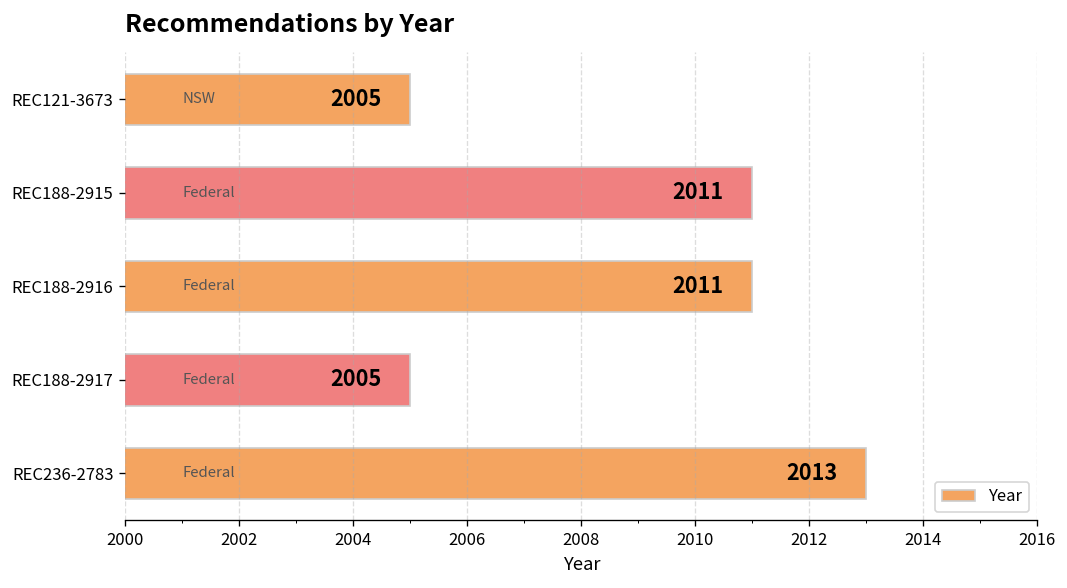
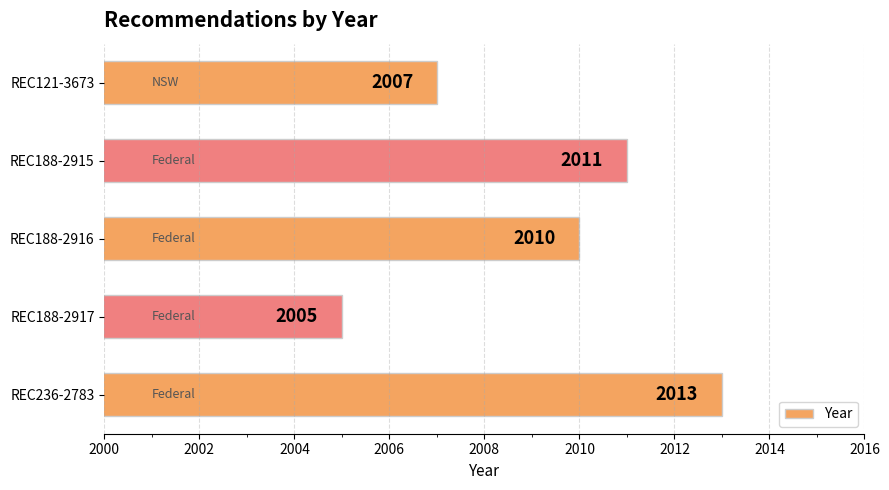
REC121-3673: 2005 -> 2007
REC188-2916: 2011 -> 2010
